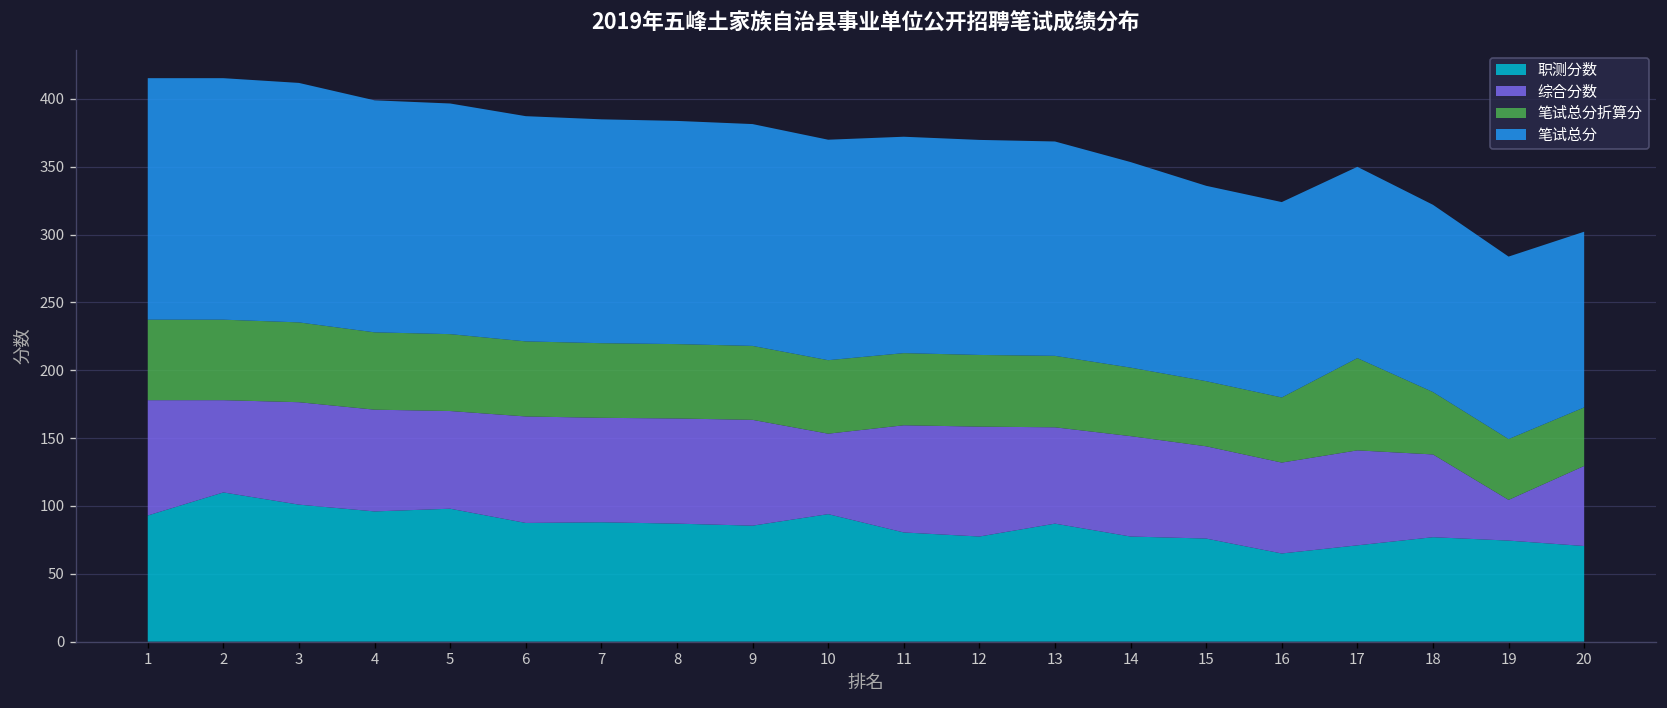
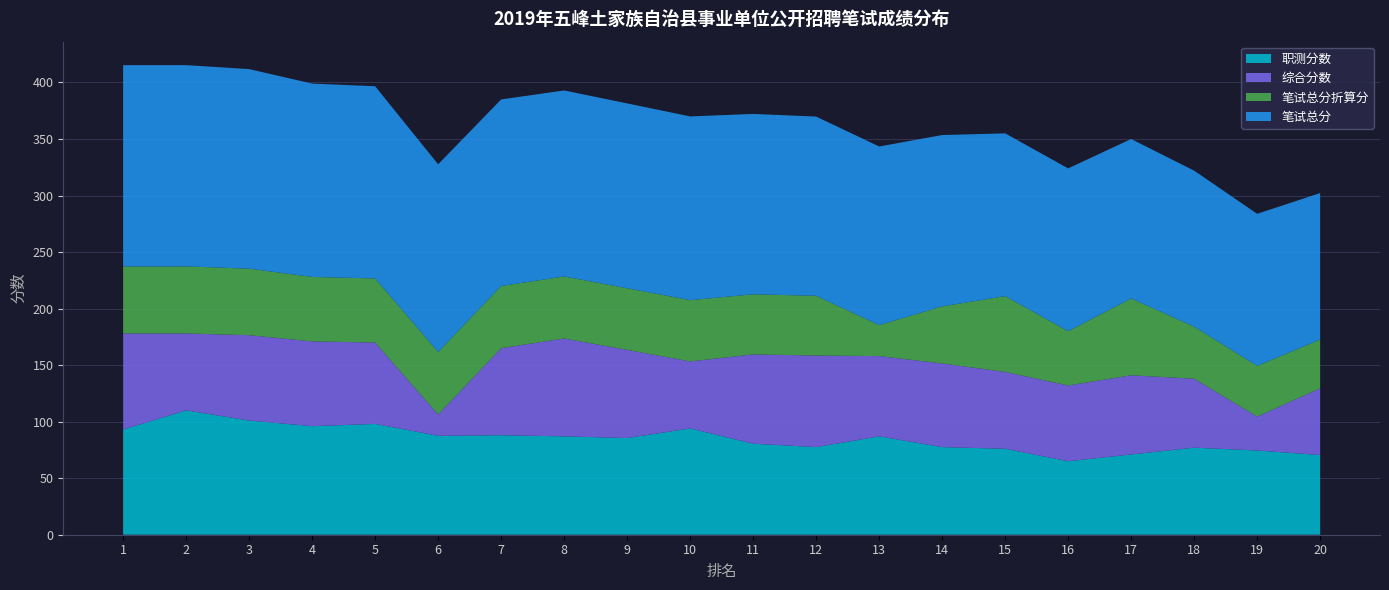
综合分数, 6: 79 -> 19
综合分数, 8: 78 -> 87
笔试总分折算分, 13: 53 -> 27
笔试总分折算分, 15: 48 -> 67
